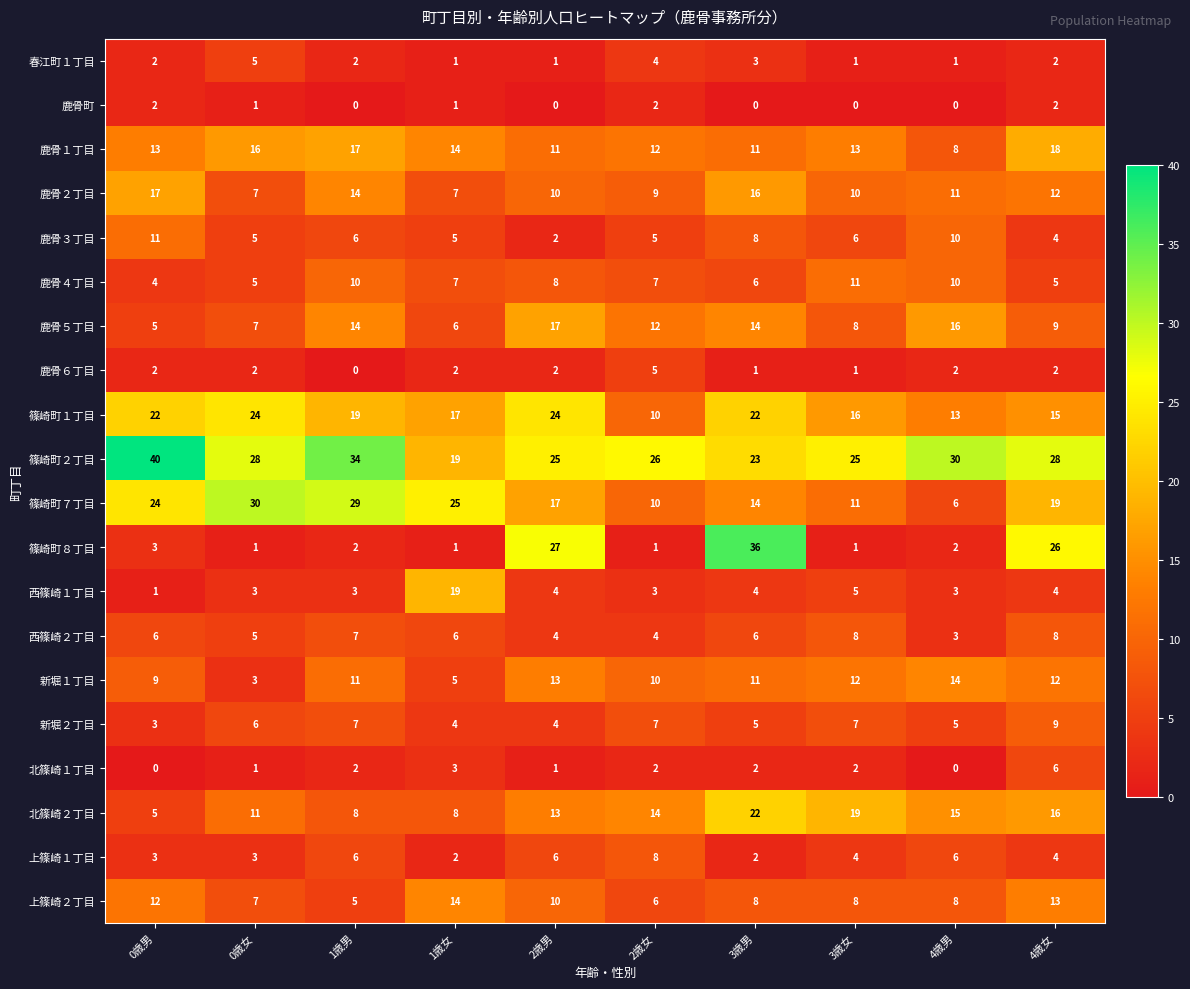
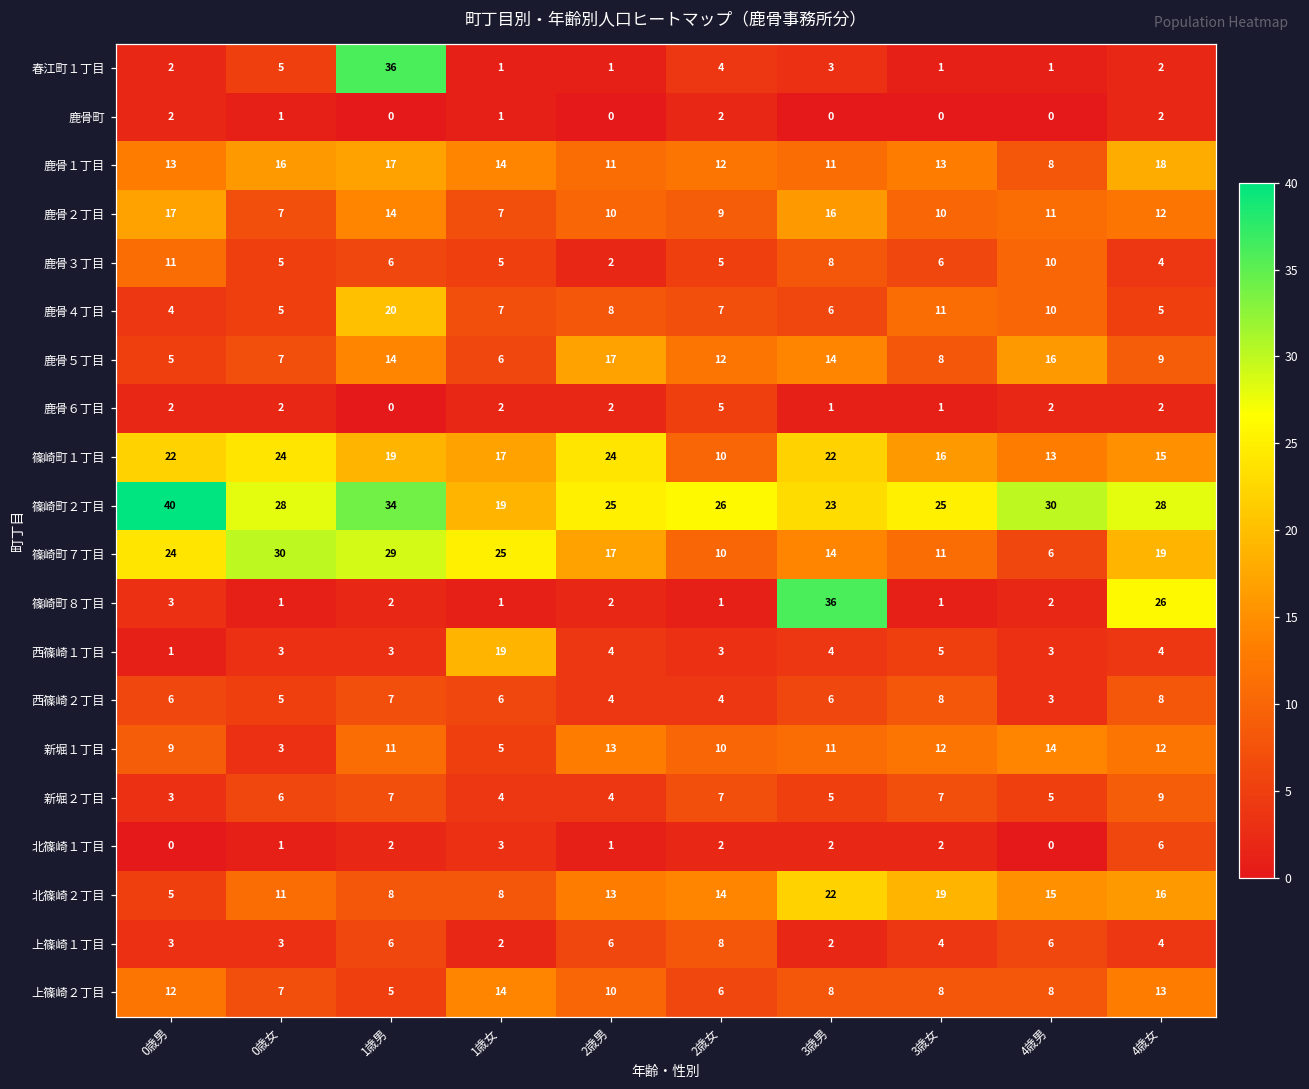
春江町１丁目, 1歳男: 2 -> 36
鹿骨４丁目, 1歳男: 10 -> 20
篠崎町８丁目, 2歳男: 27 -> 2
